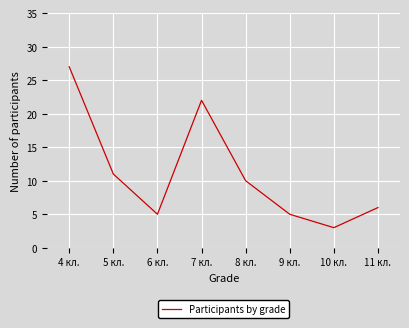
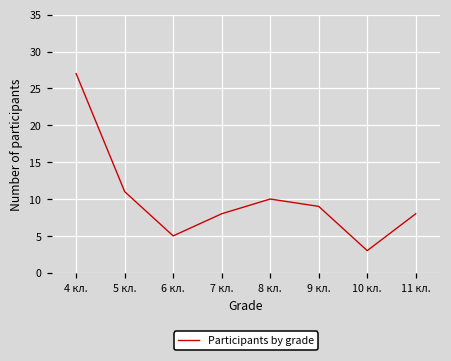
7 кл.: 22 -> 8
9 кл.: 5 -> 9
11 кл.: 6 -> 8
